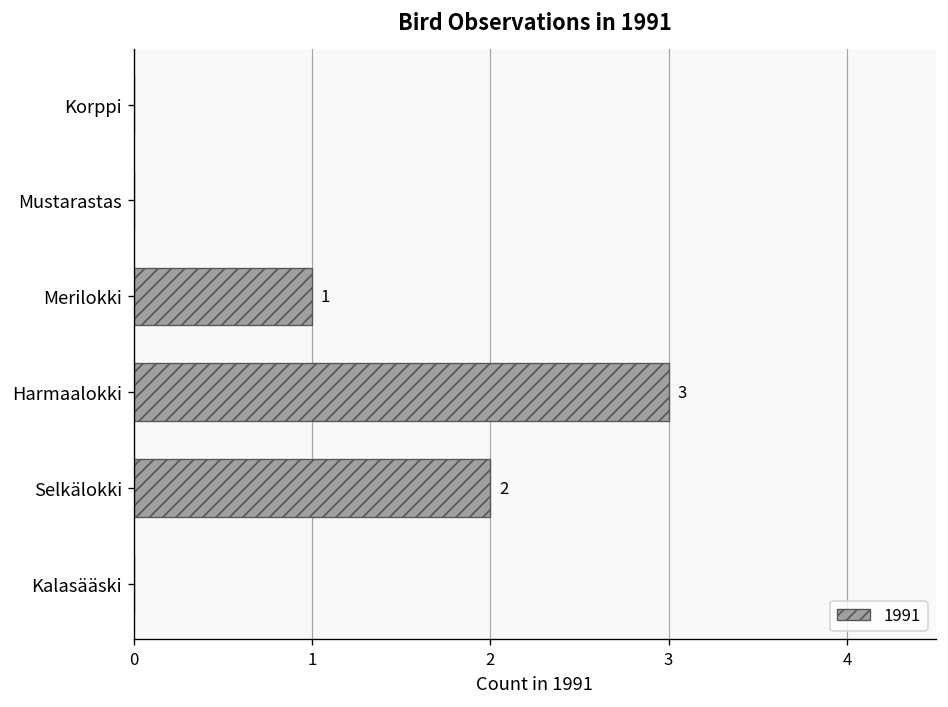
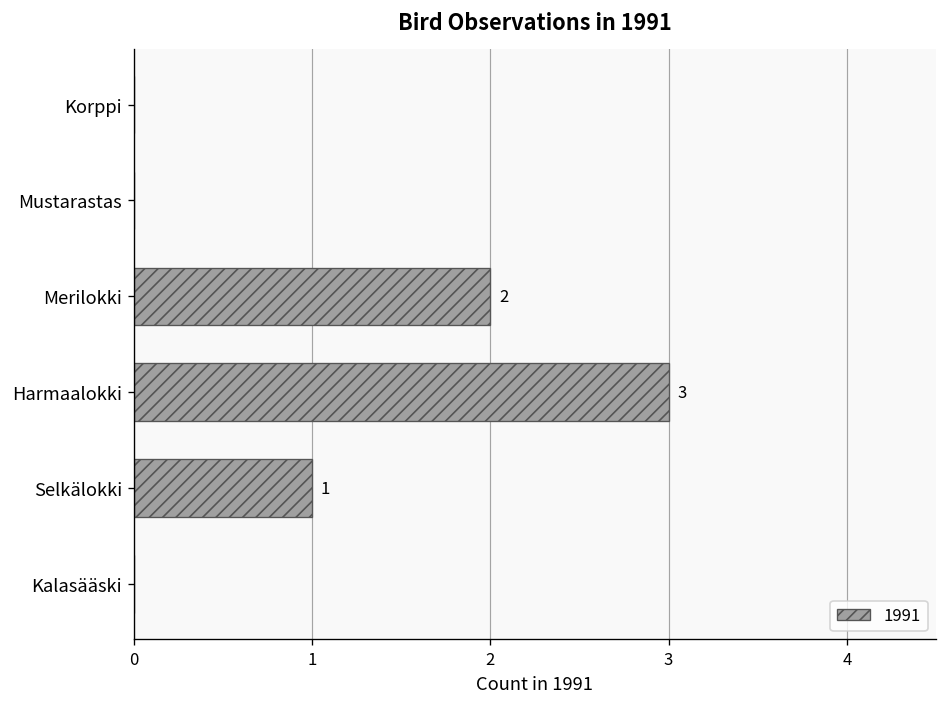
Merilokki: 1 -> 2
Selkälokki: 2 -> 1
